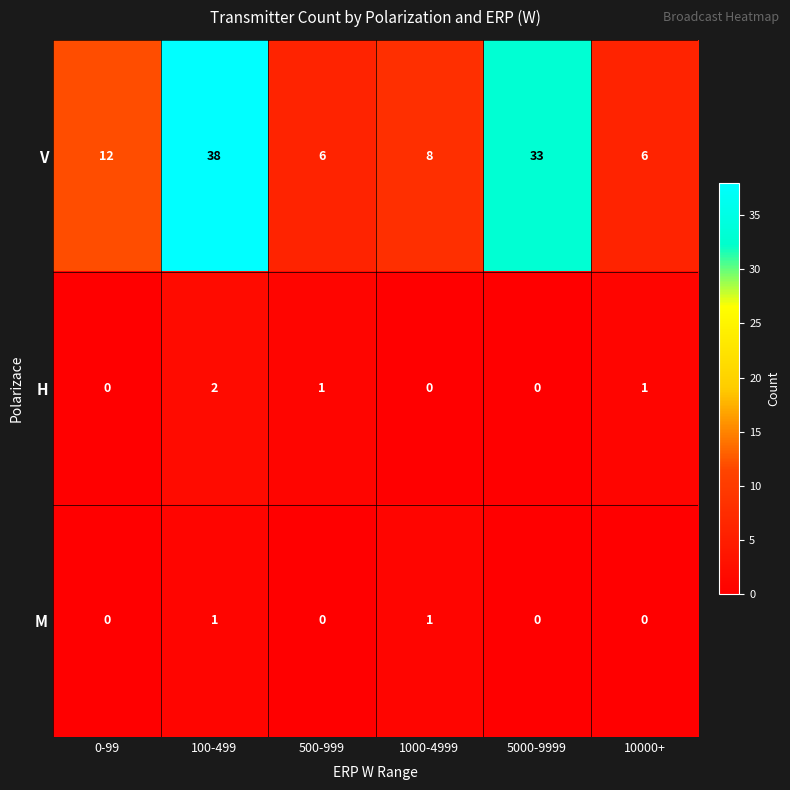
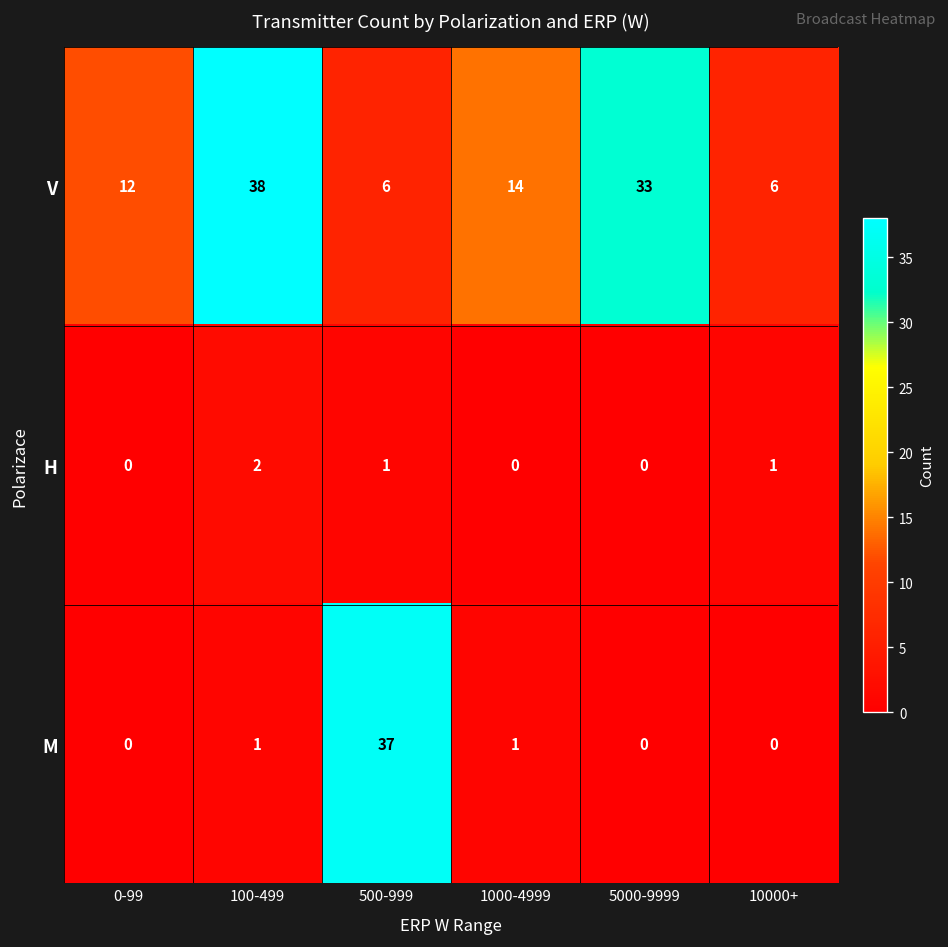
V, 1000-4999: 8 -> 14
M, 500-999: 0 -> 37
